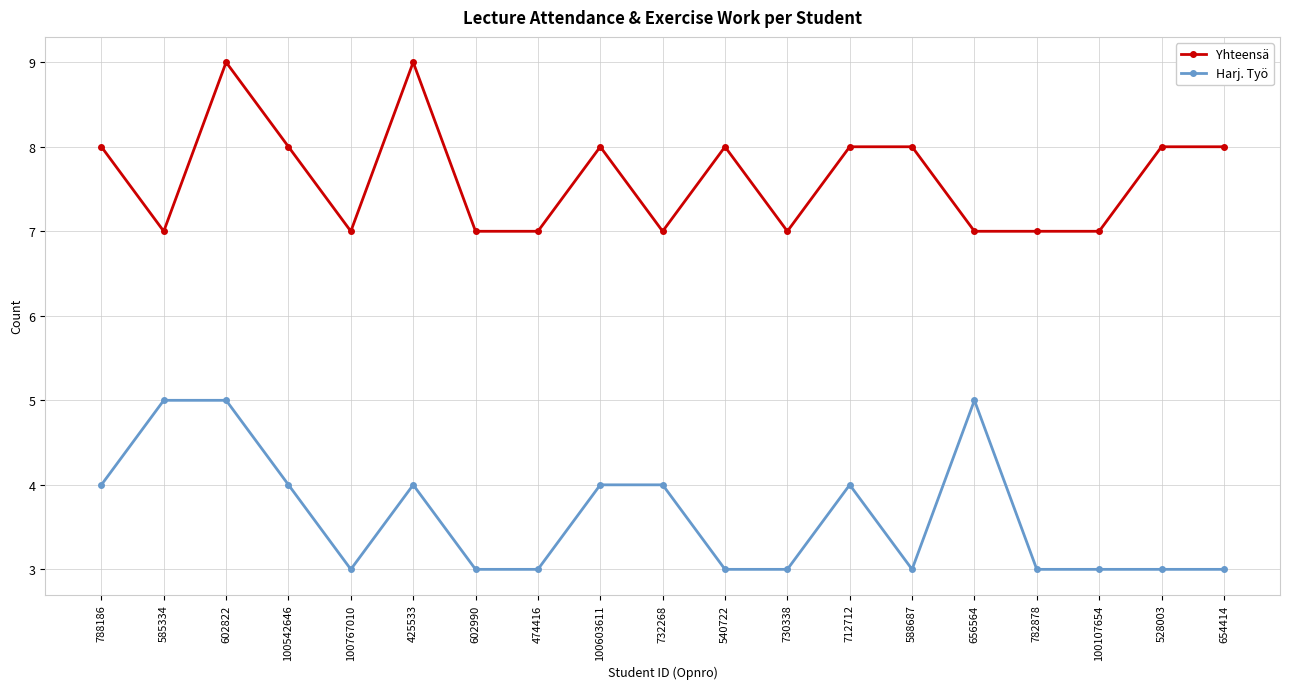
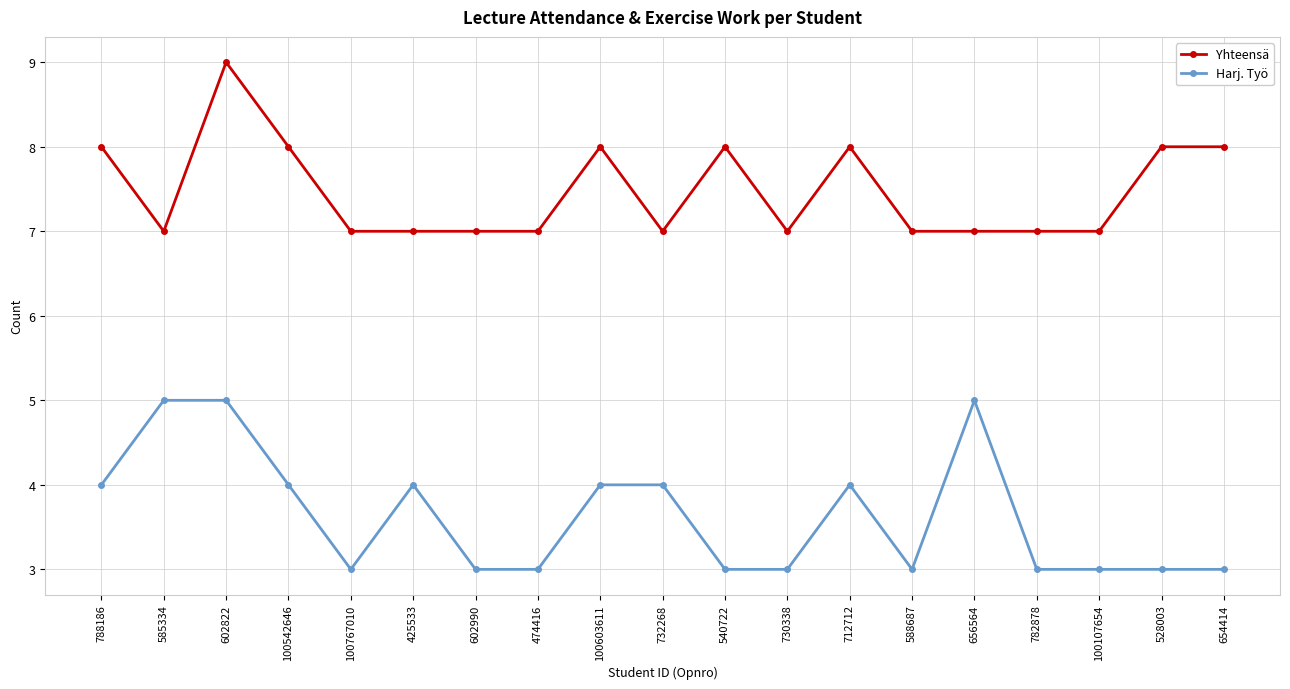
Yhteensä, 425533: 9 -> 7
Yhteensä, 588687: 8 -> 7
